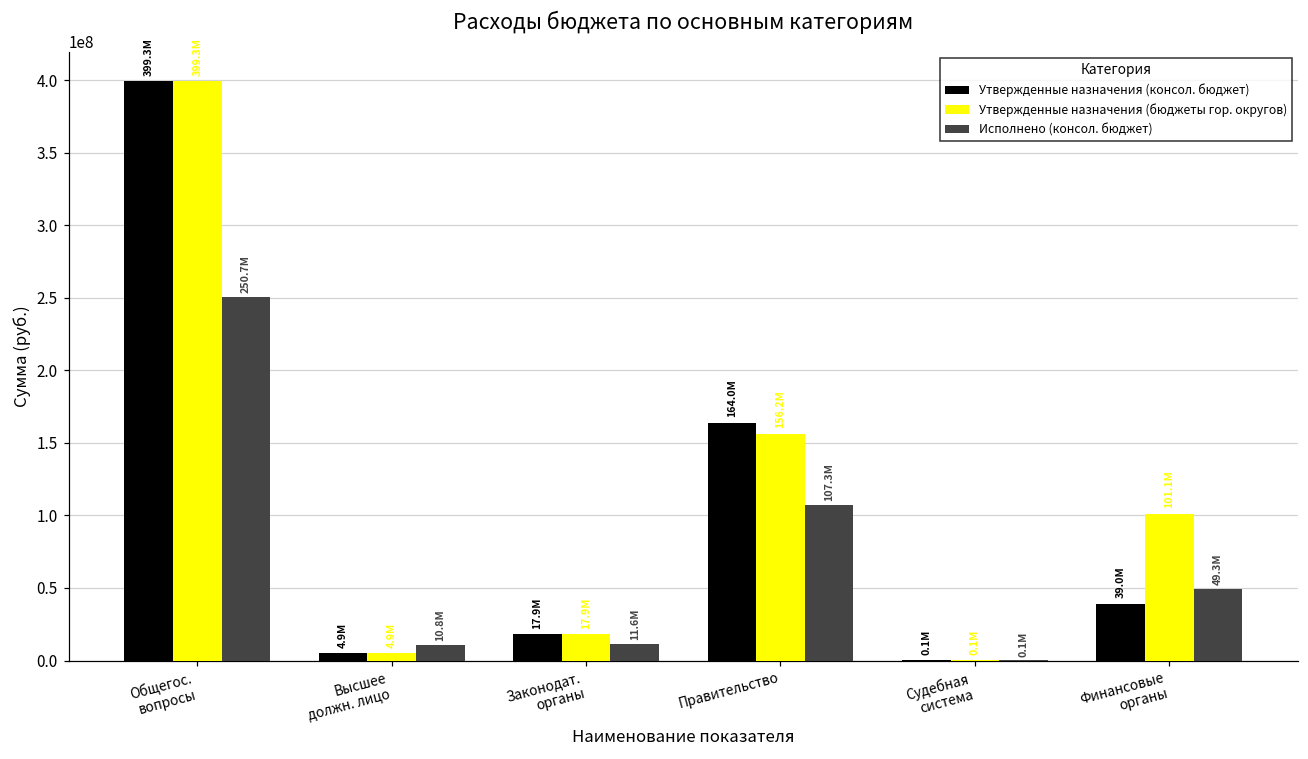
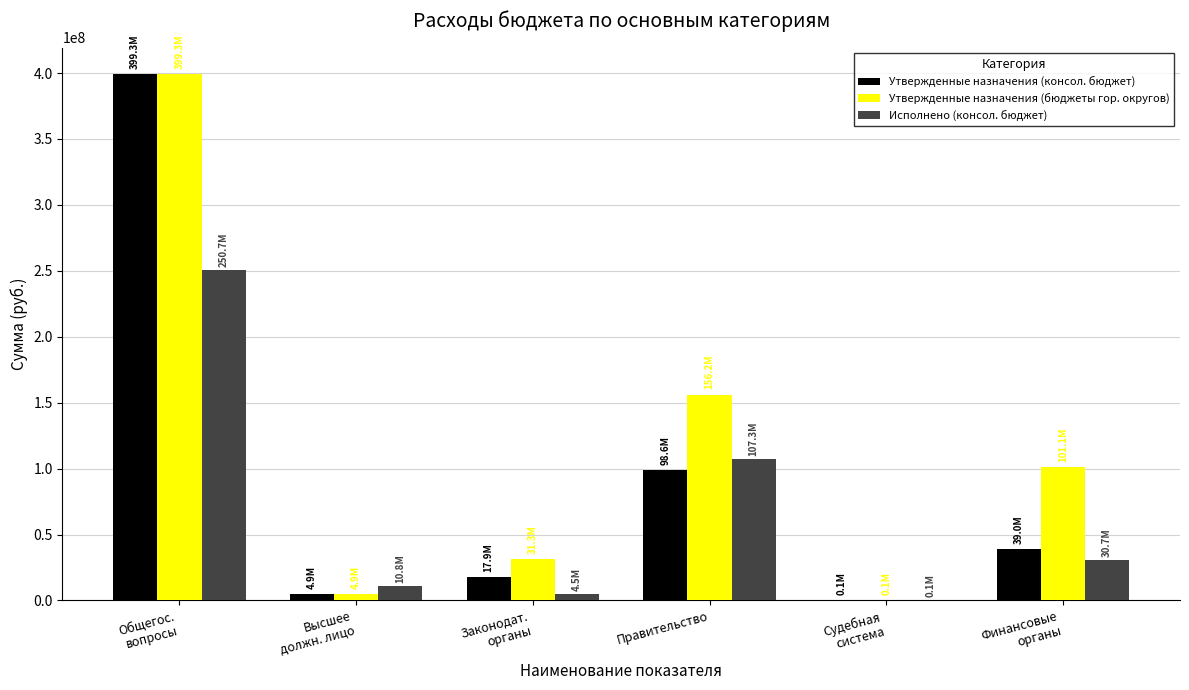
Утвержденные назначения (бюджеты гор. округов), Законодат. органы: 17.9M -> 31.3M
Исполнено (консол. бюджет), Законодат. органы: 11.6M -> 4.5M
Утвержденные назначения (консол. бюджет), Правительство: 164.0M -> 98.6M
Исполнено (консол. бюджет), Финансовые органы: 49.3M -> 30.7M
